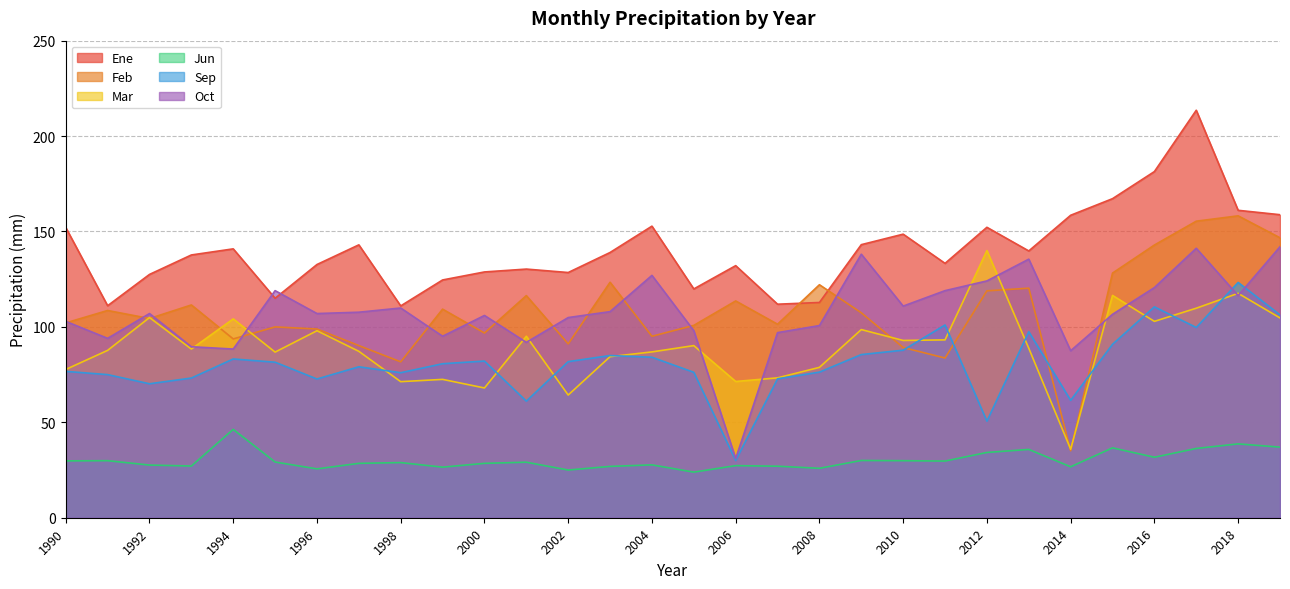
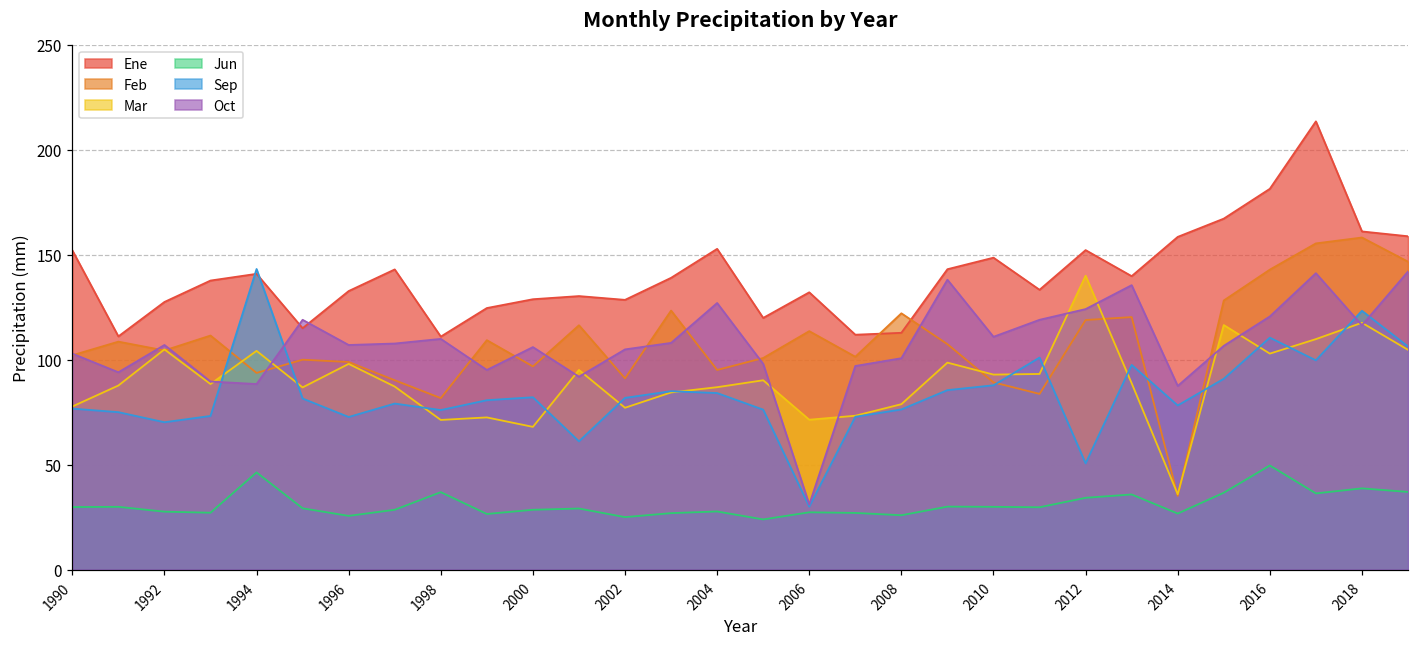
Sep, 1994: 83 -> 143
Jun, 1998: 29 -> 37
Mar, 2002: 64 -> 77
Sep, 2014: 62 -> 78
Jun, 2016: 32 -> 50
